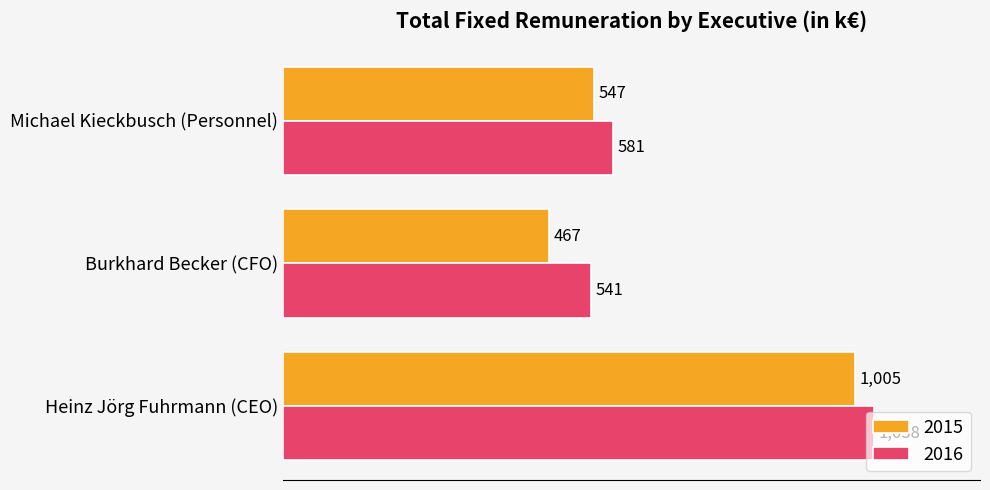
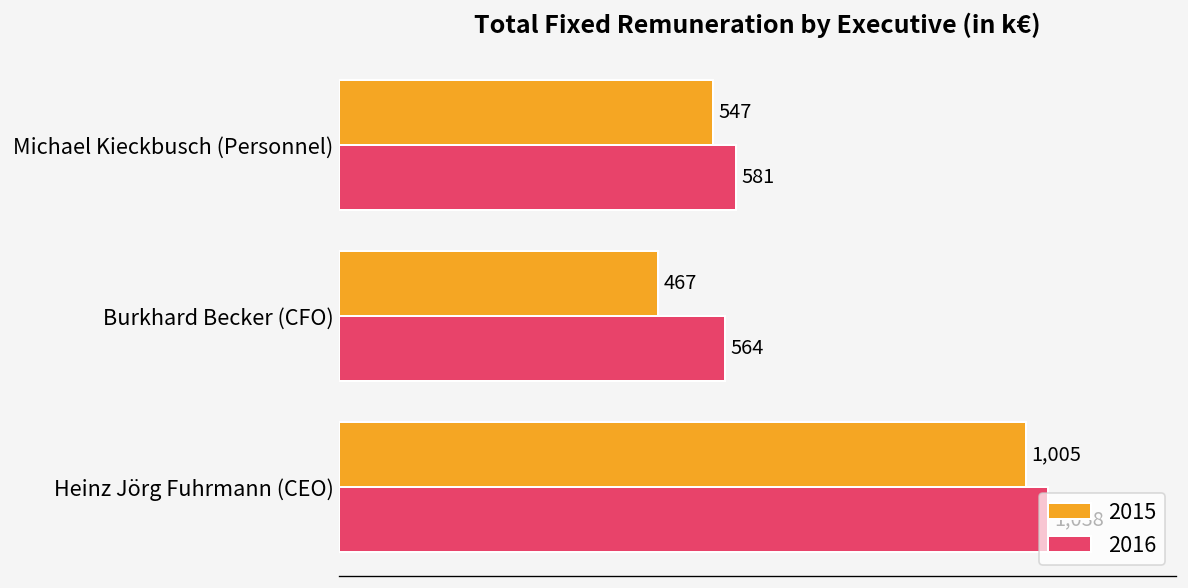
2016, Burkhard Becker (CFO): 541 -> 564
